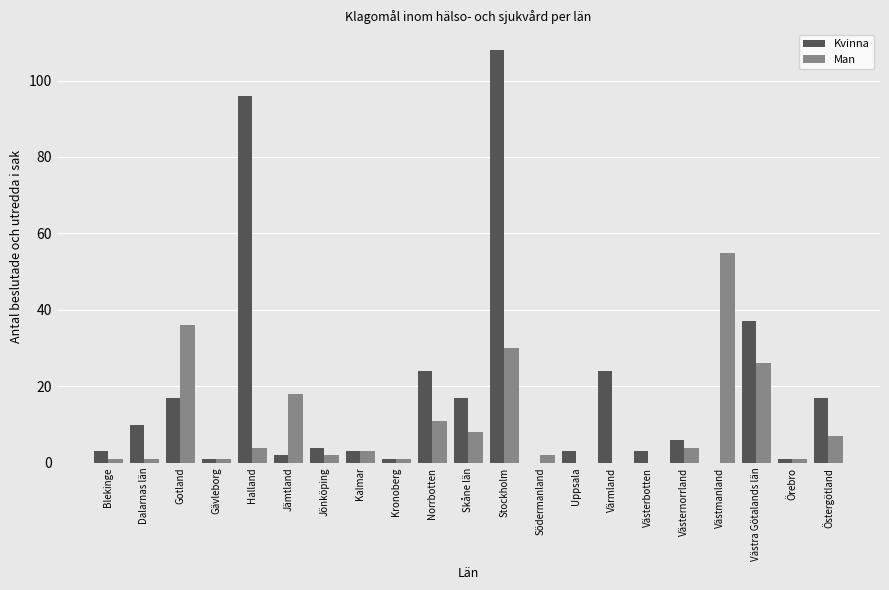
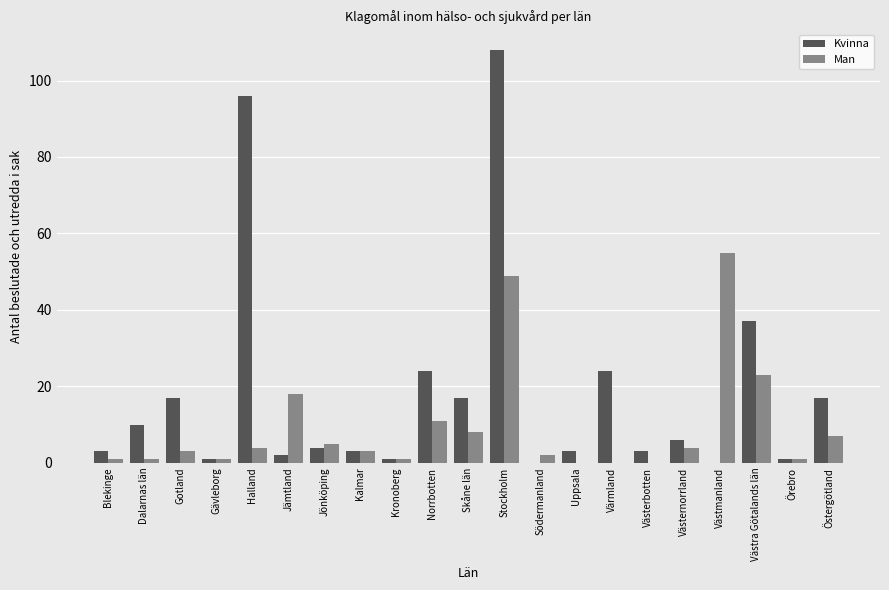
Man, Gotland: 36 -> 3
Man, Jönköping: 2 -> 5
Man, Stockholm: 30 -> 49
Man, Västra Götalands län: 26 -> 23
